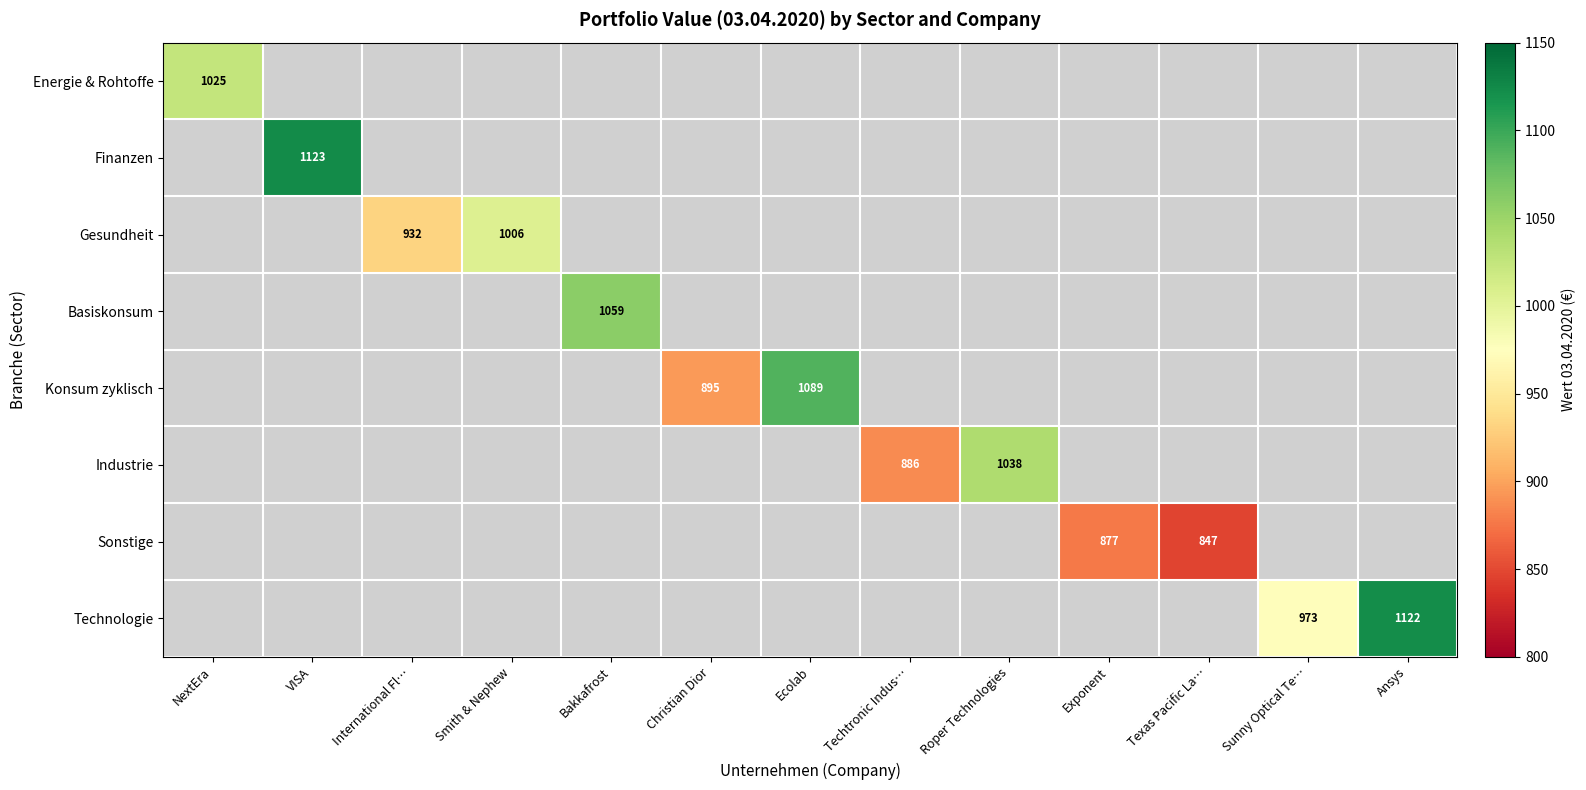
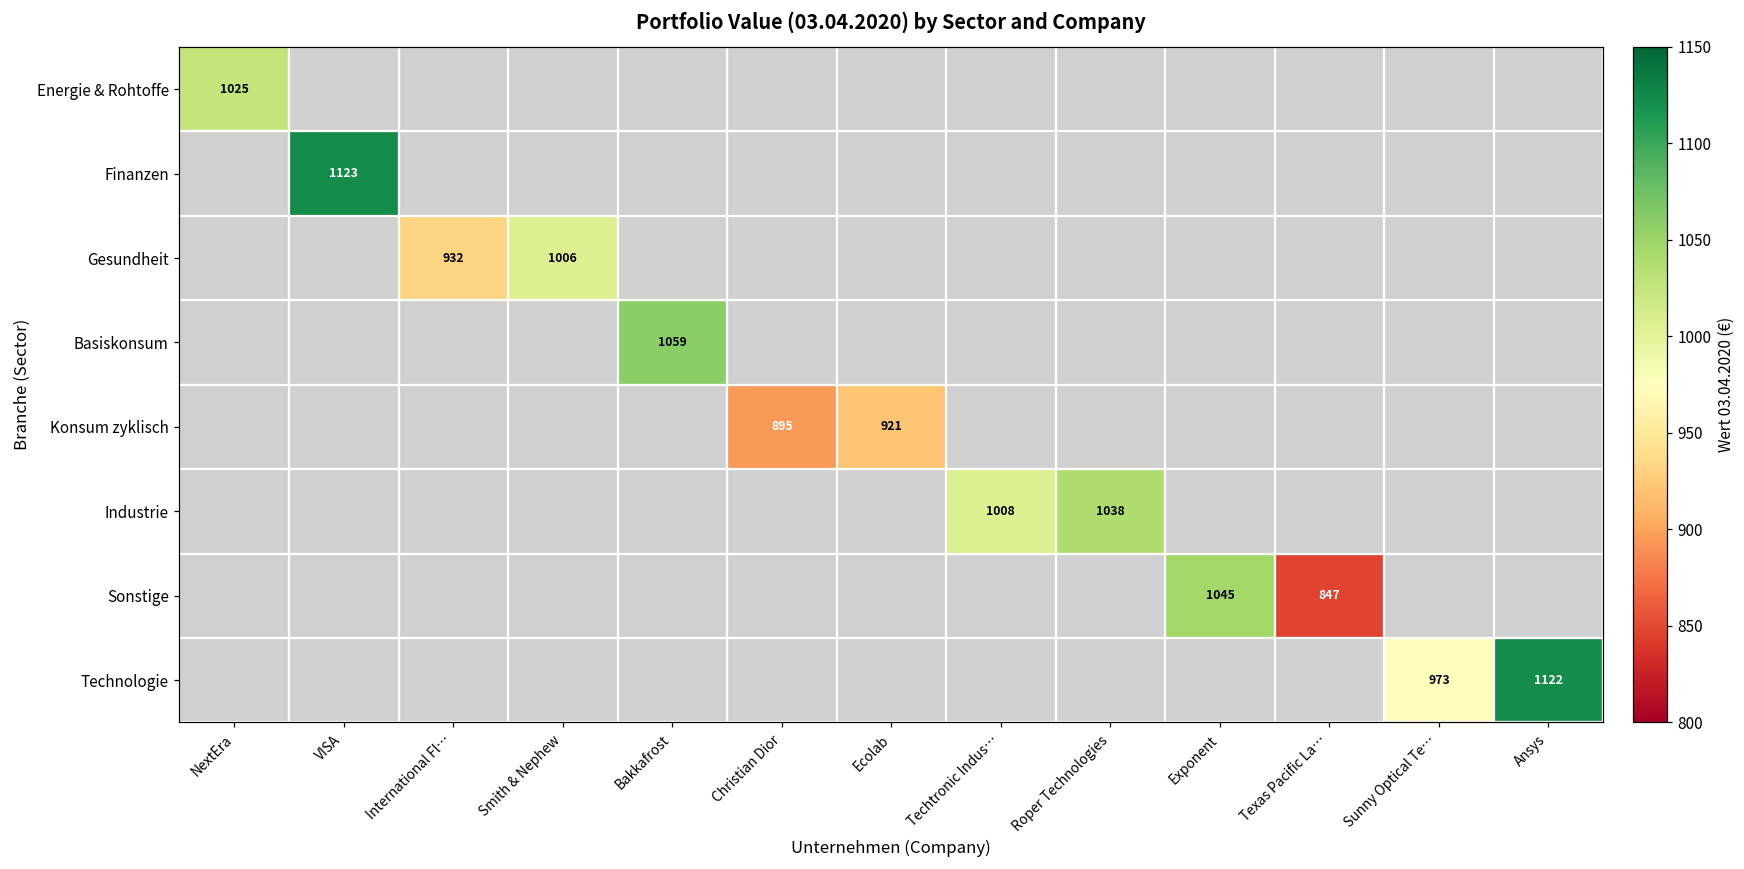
Konsum zyklisch, Ecolab: 1089 -> 921
Industrie, Techtronic Indus…: 886 -> 1008
Sonstige, Exponent: 877 -> 1045
